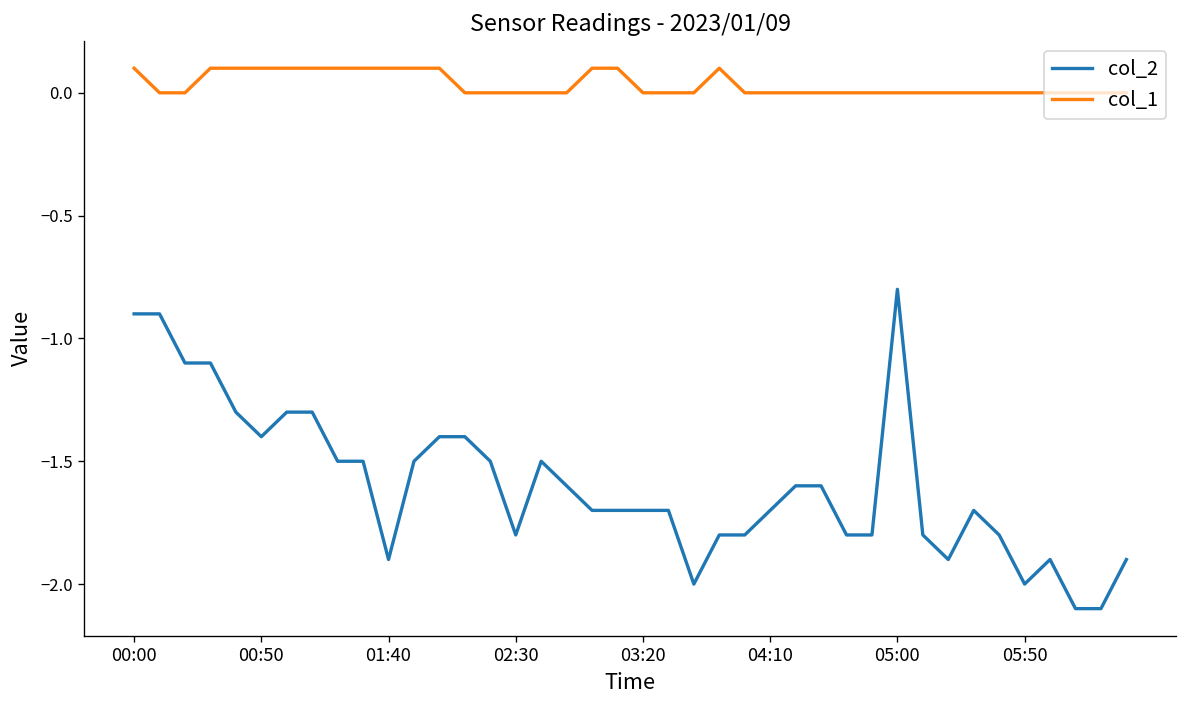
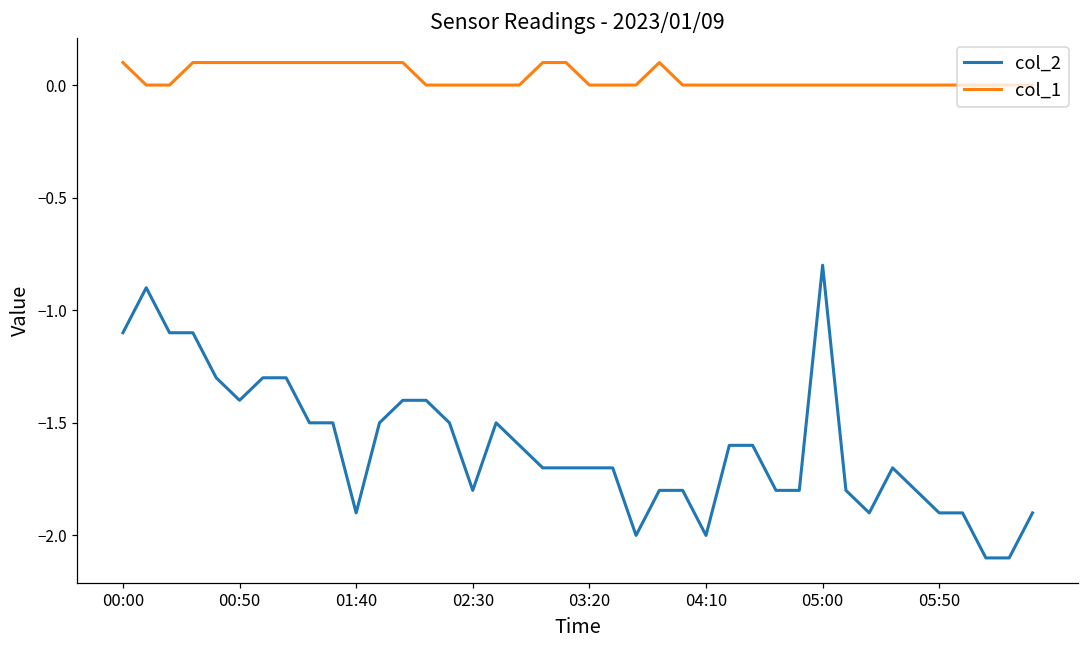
col_2, 00:00: -0.9 -> -1.1
col_2, 04:10: -1.7 -> -2.0
col_2, 05:50: -2.0 -> -1.9
